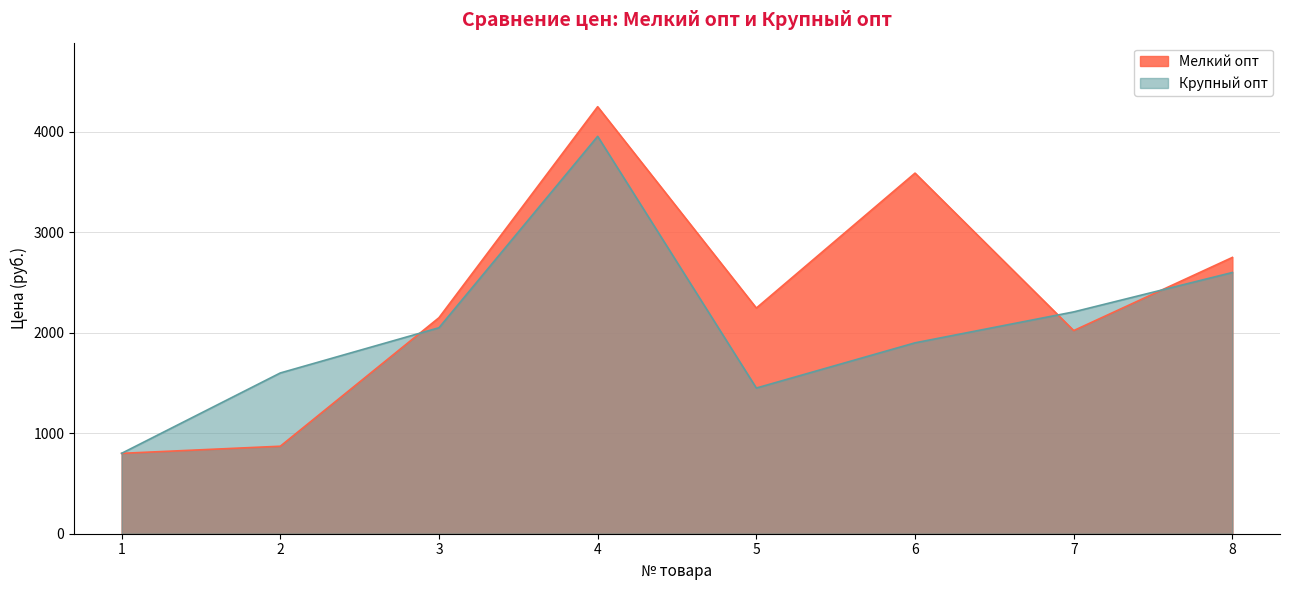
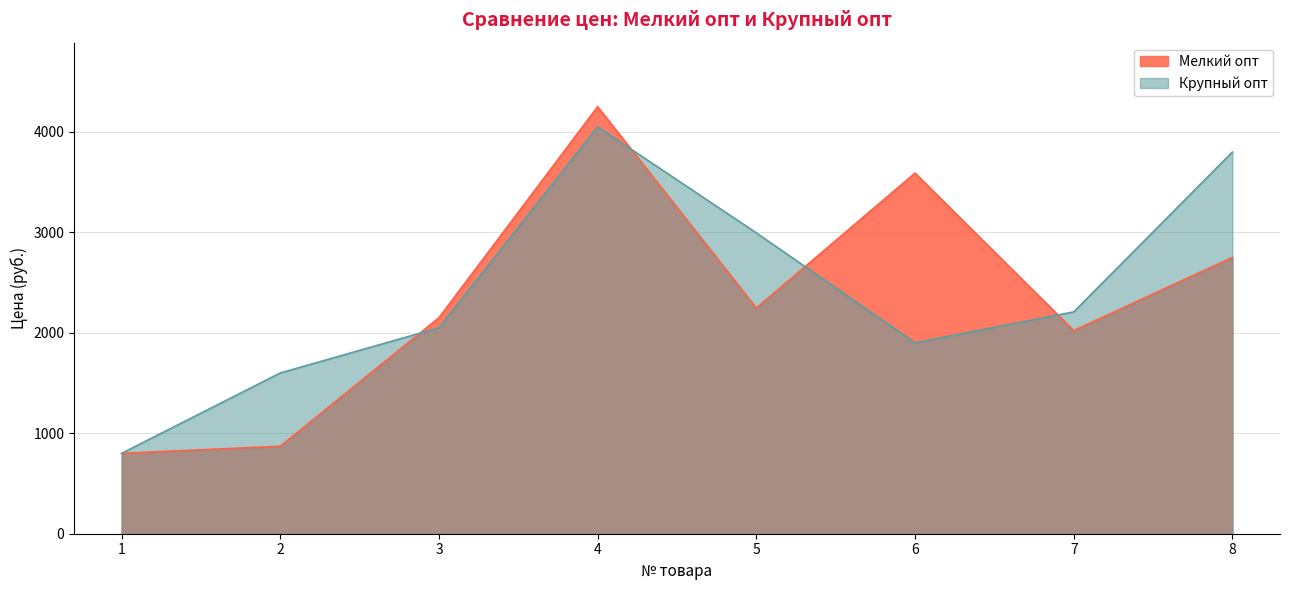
Крупный опт, 4: 3960 -> 4050
Крупный опт, 5: 1450 -> 2990
Крупный опт, 8: 2600 -> 3800
